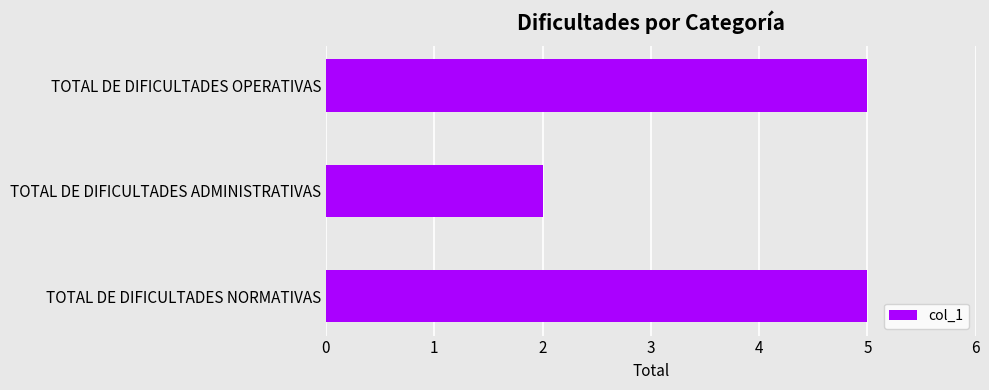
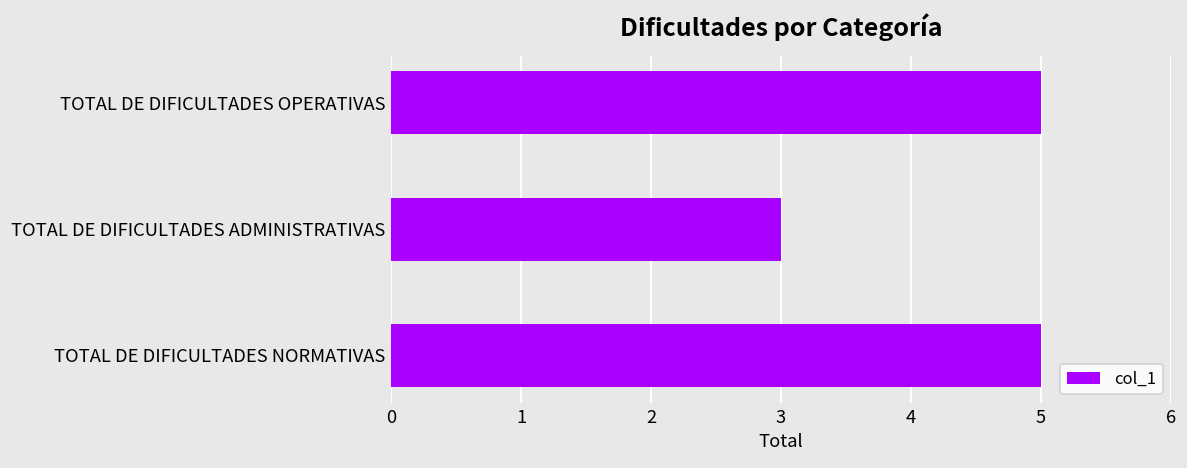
TOTAL DE DIFICULTADES ADMINISTRATIVAS: 2 -> 3
